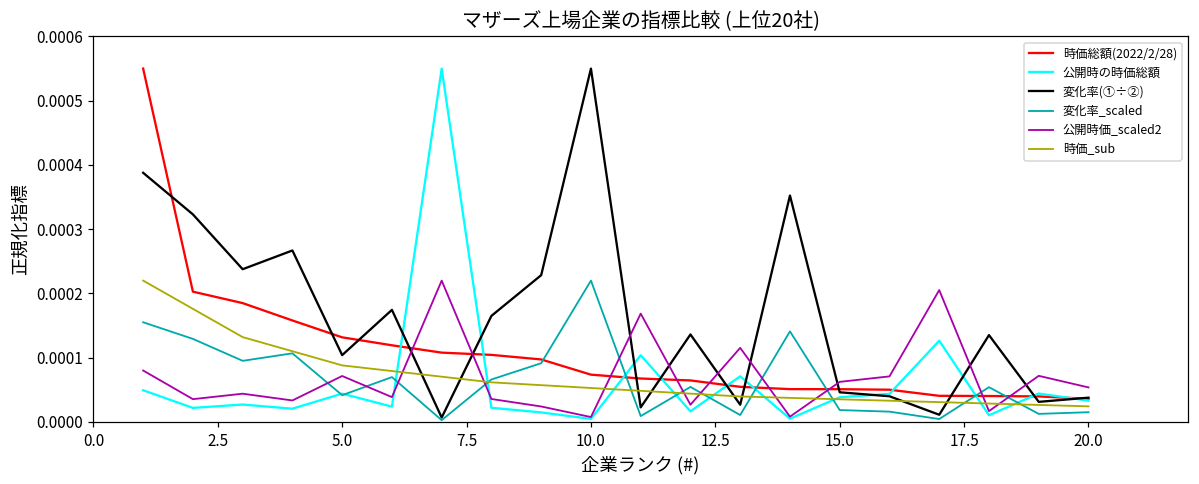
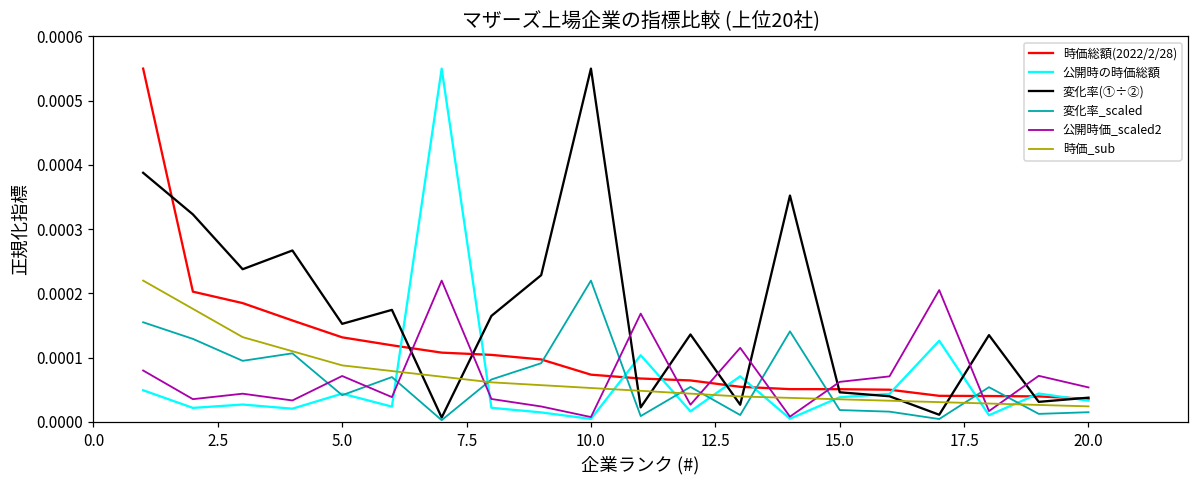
変化率(①÷②), 5.0: 0.00010 -> 0.00015
